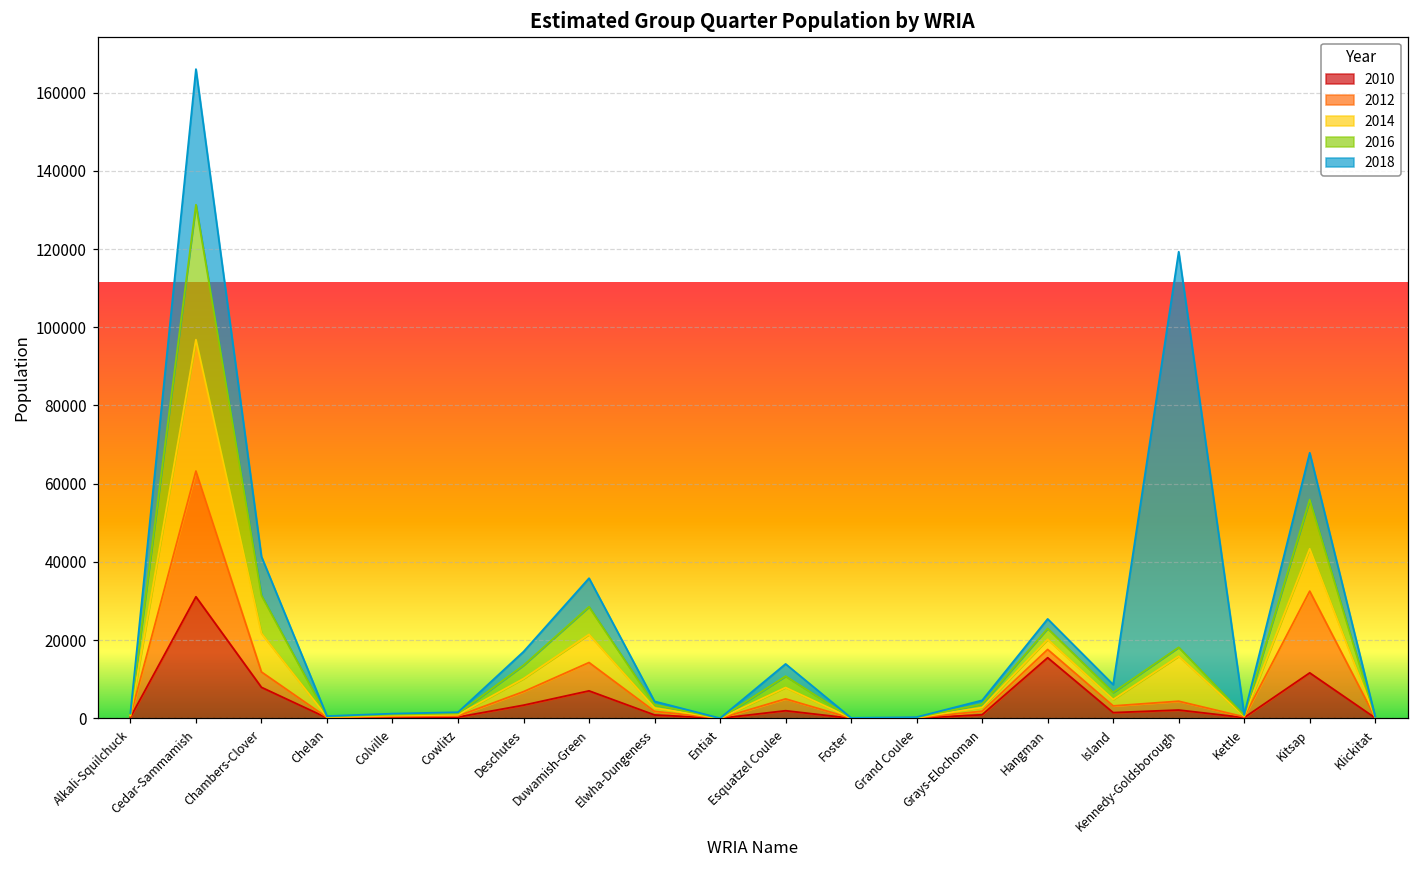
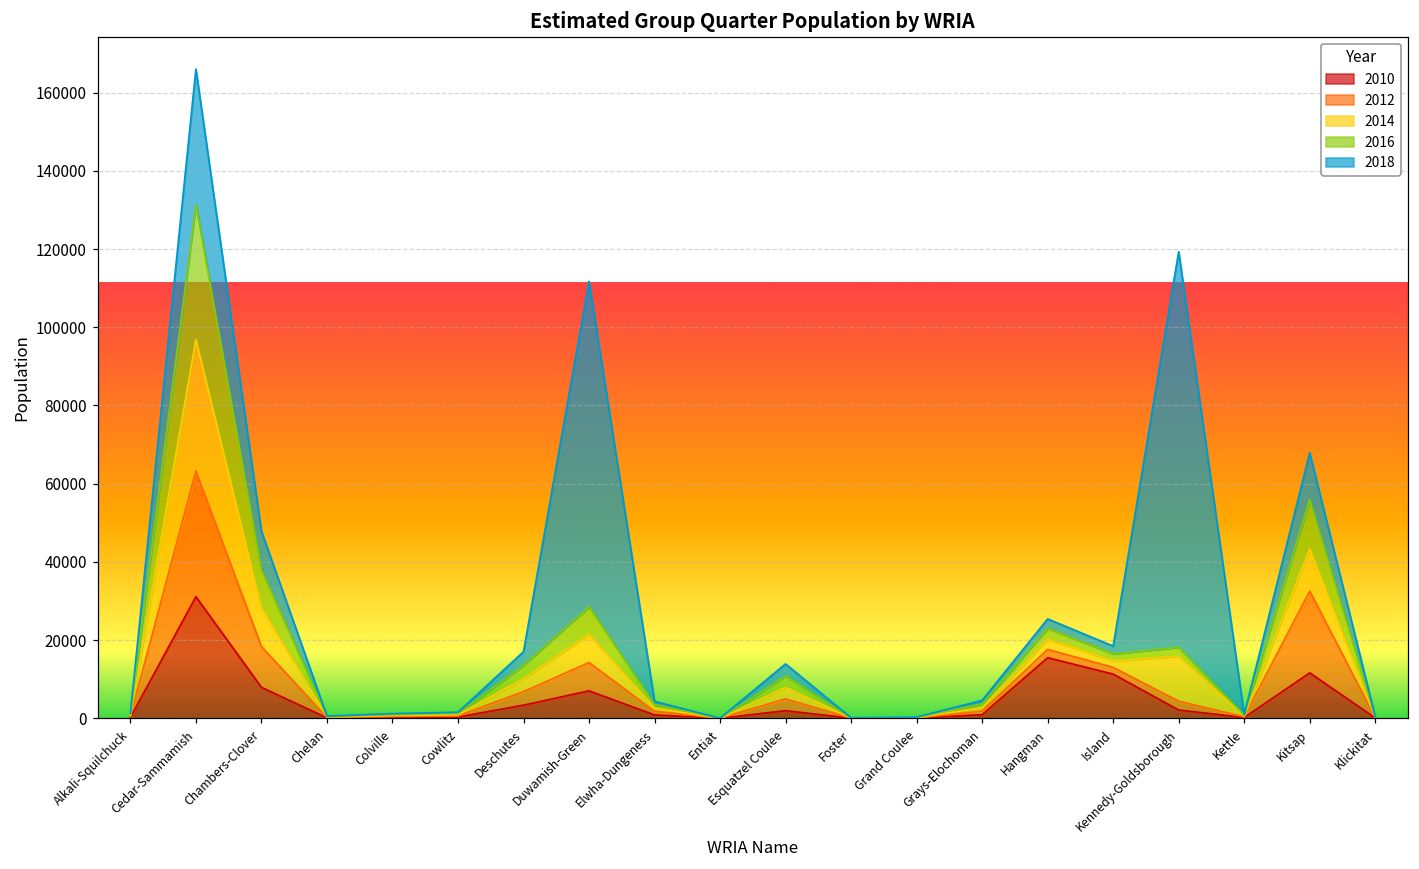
2012, Chambers-Clover: 4000 -> 10000
2018, Duwamish-Green: 7000 -> 83000
2010, Island: 1000 -> 11000
